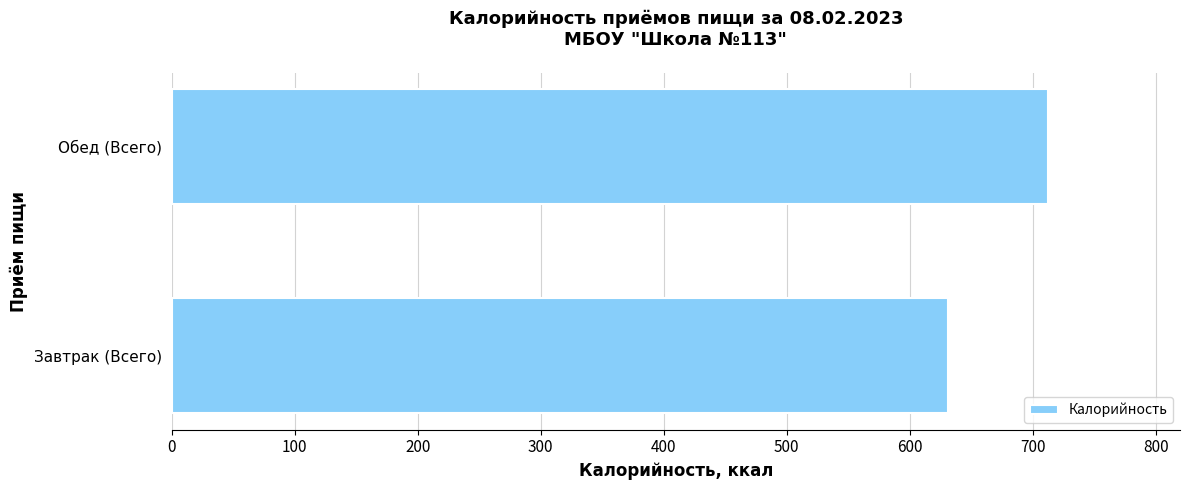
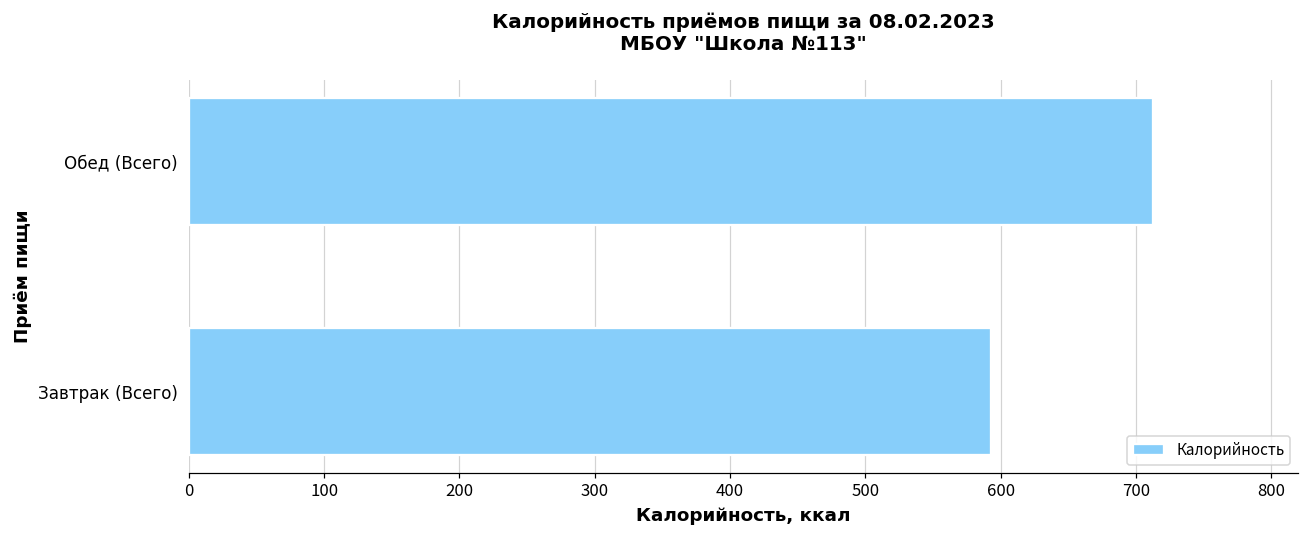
Завтрак (Всего): 631 -> 593
